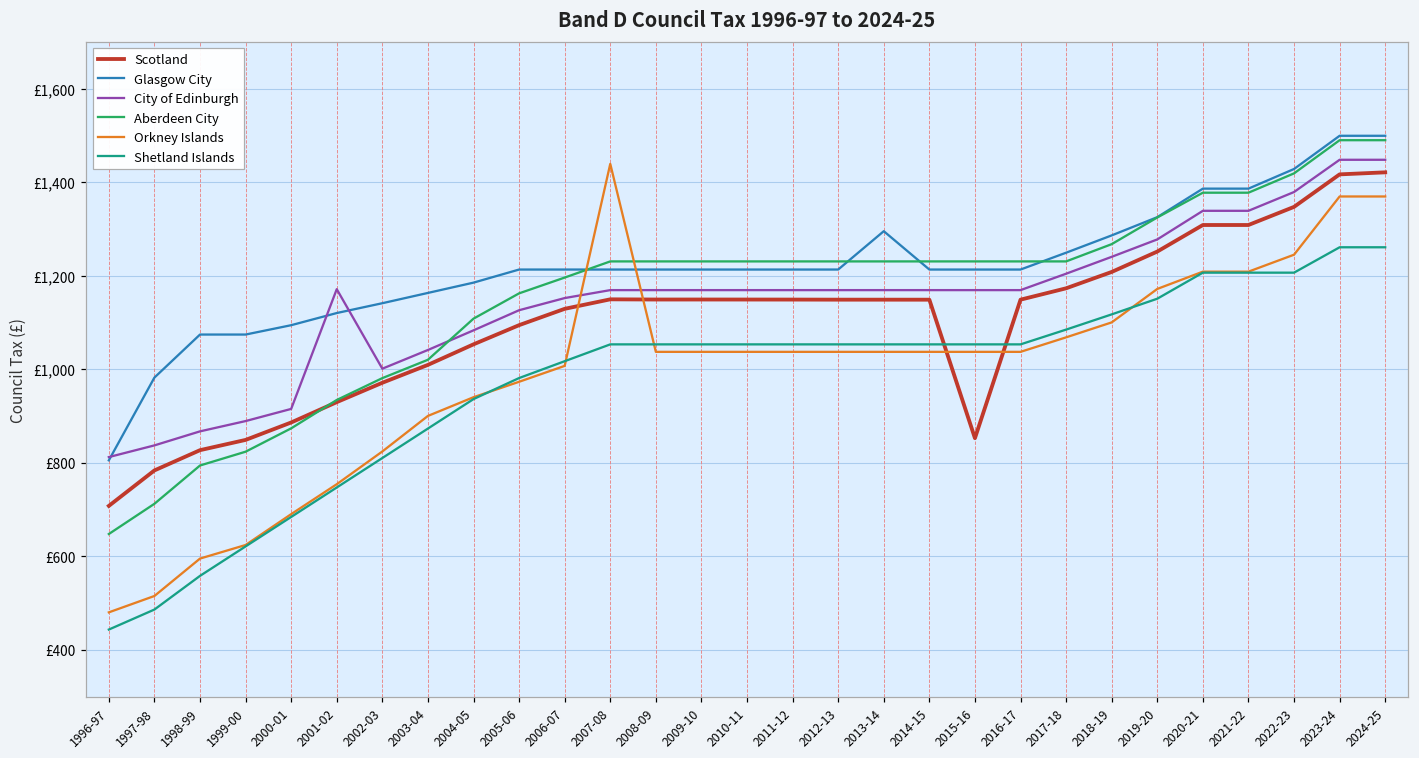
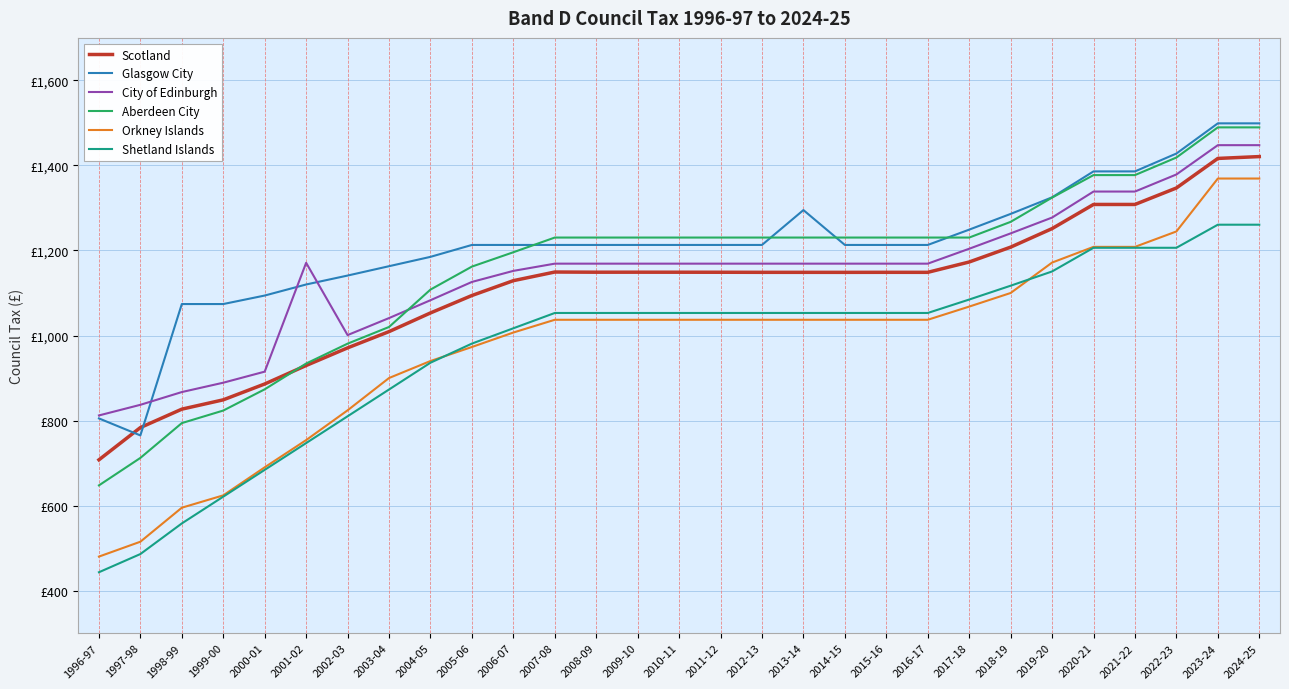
Glasgow City, 1997-98: £980 -> £770
Orkney Islands, 2007-08: £1,440 -> £1,040
Scotland, 2015-16: £850 -> £1,150
